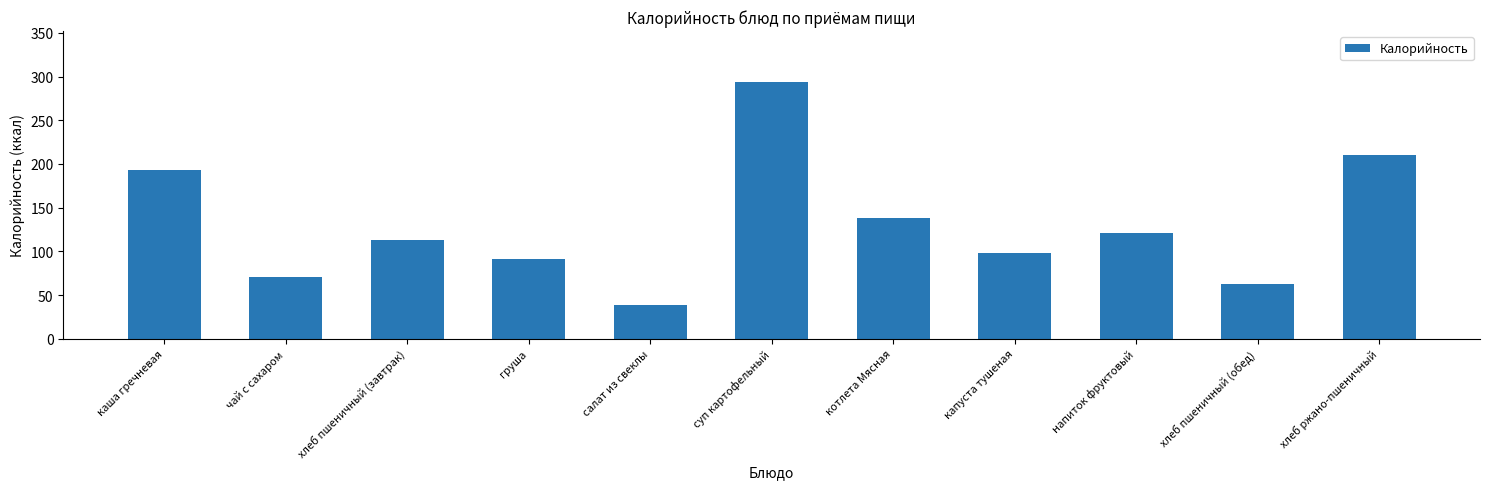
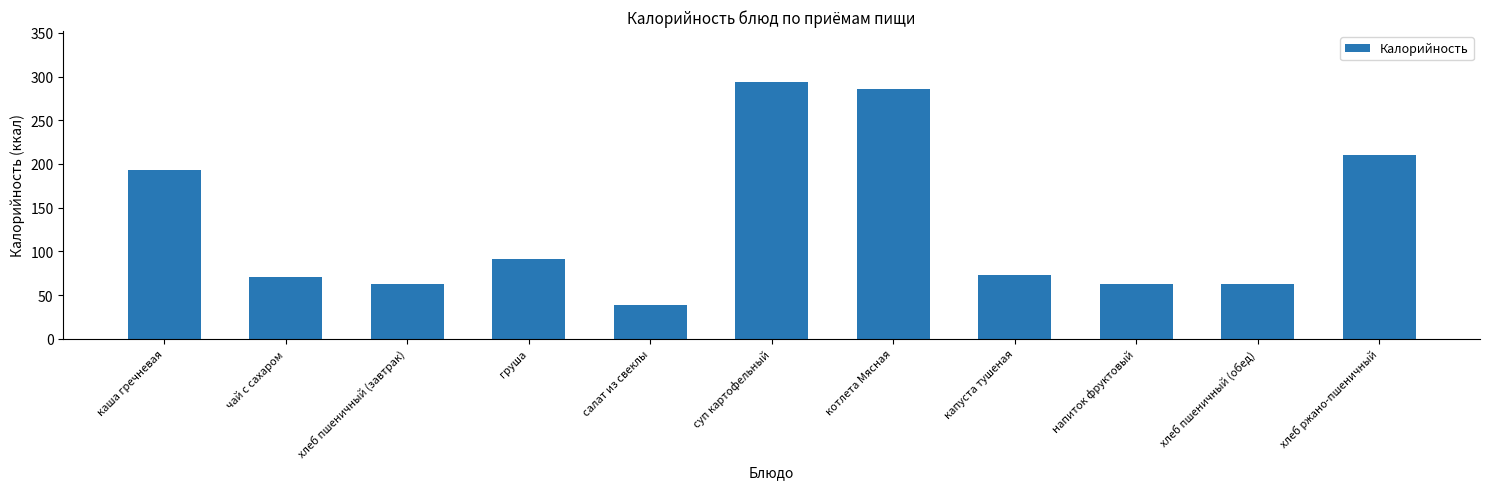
хлеб пшеничный (завтрак): 110 -> 60
котлета Мясная: 140 -> 290
капуста тушеная: 100 -> 70
напиток фруктовый: 120 -> 60
